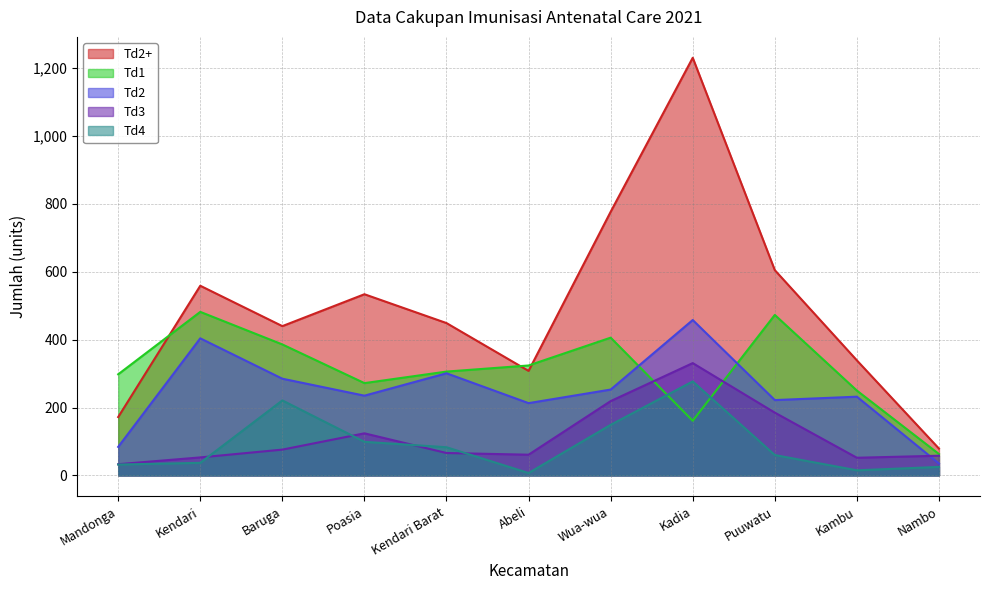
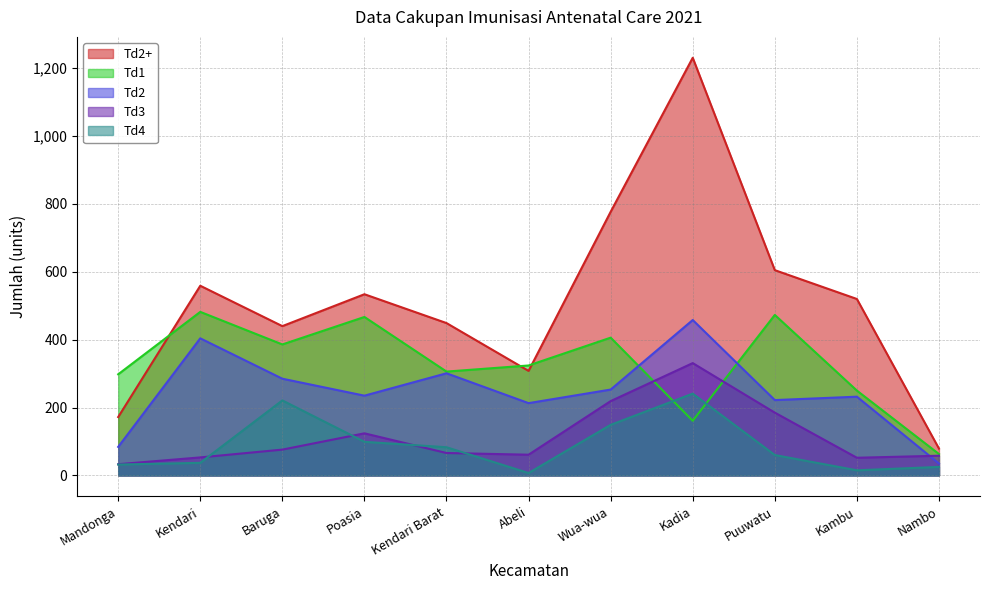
Td1, Poasia: 270 -> 470
Td4, Kadia: 280 -> 240
Td2+, Kambu: 340 -> 520
